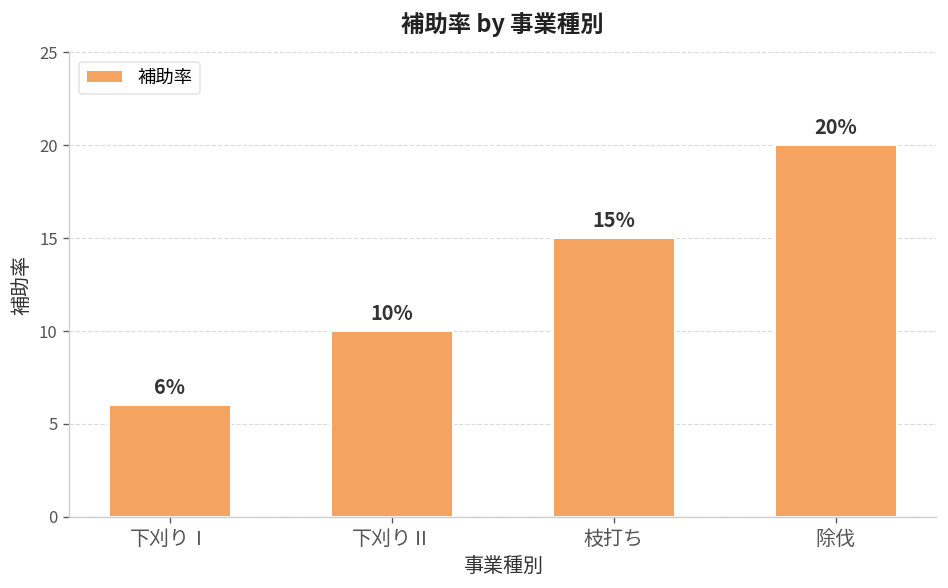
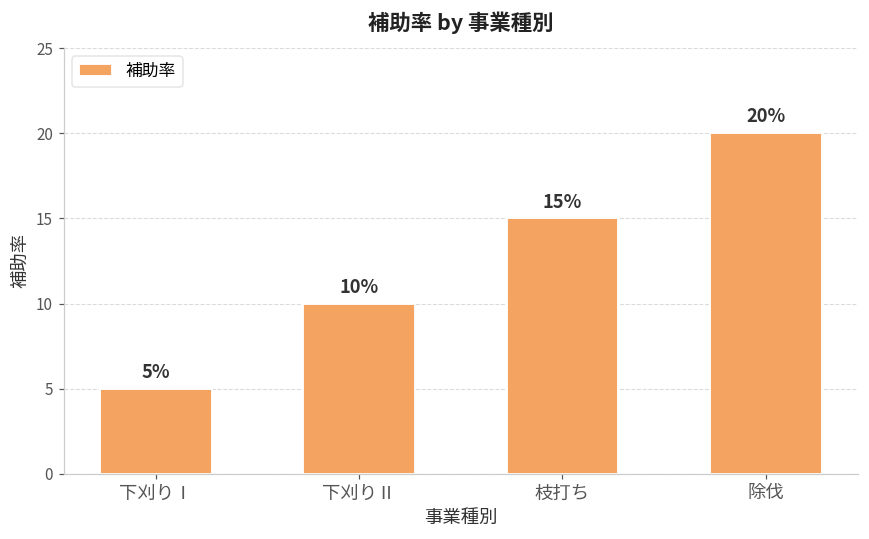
下刈りⅠ: 6% -> 5%
